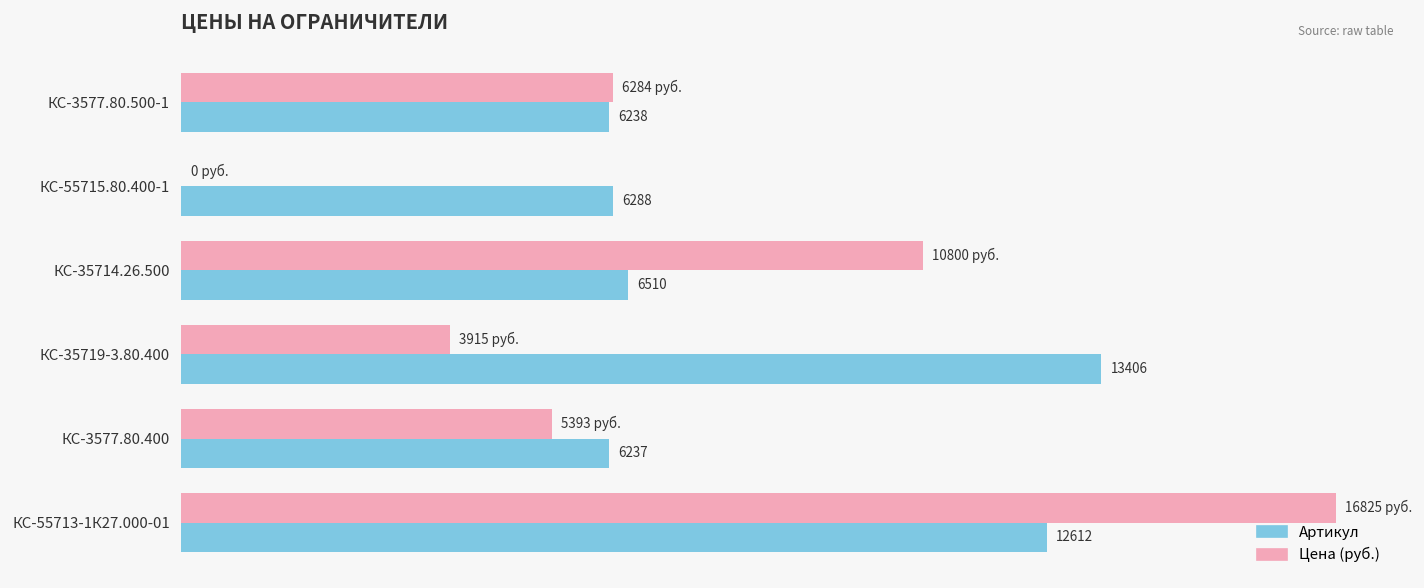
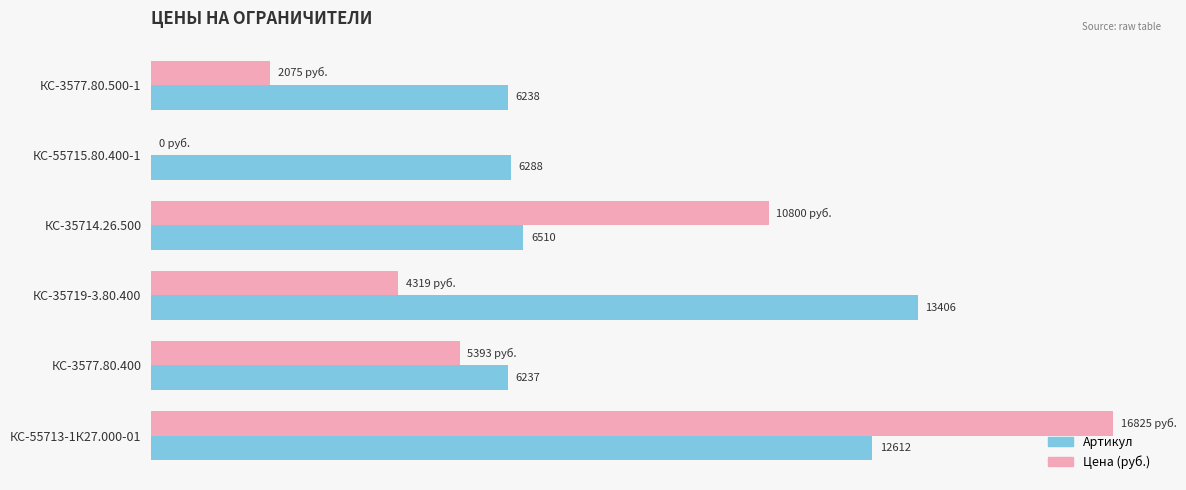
Цена (руб.), КС-3577.80.500-1: 6284 -> 2075
Цена (руб.), КС-35719-3.80.400: 3915 -> 4319
